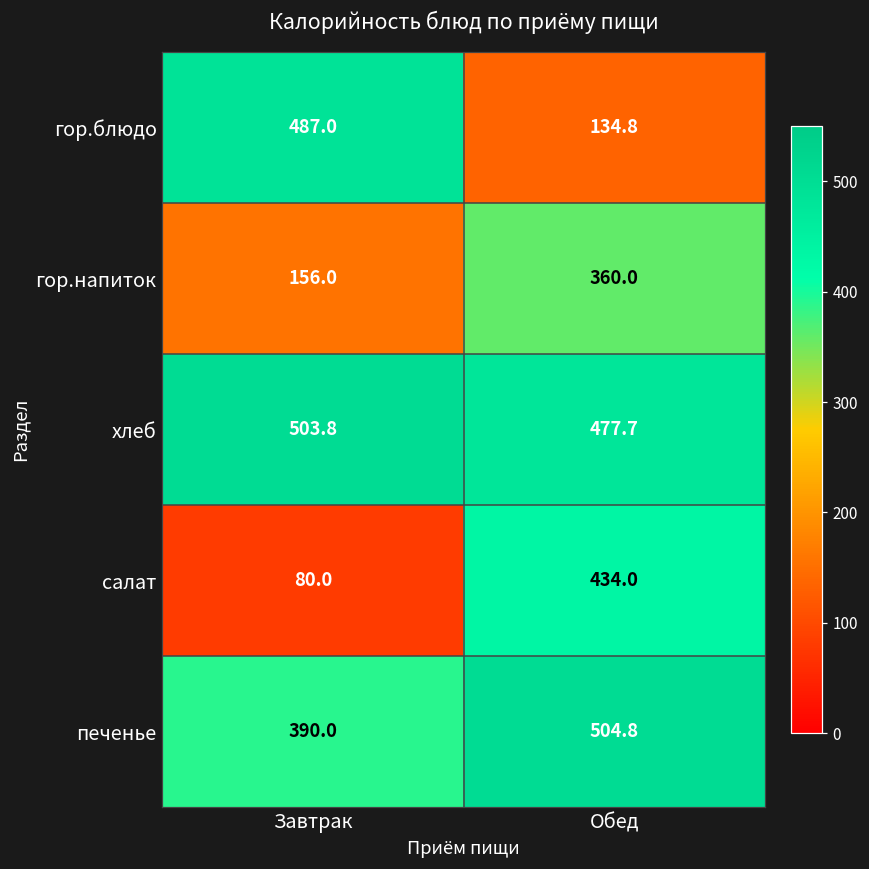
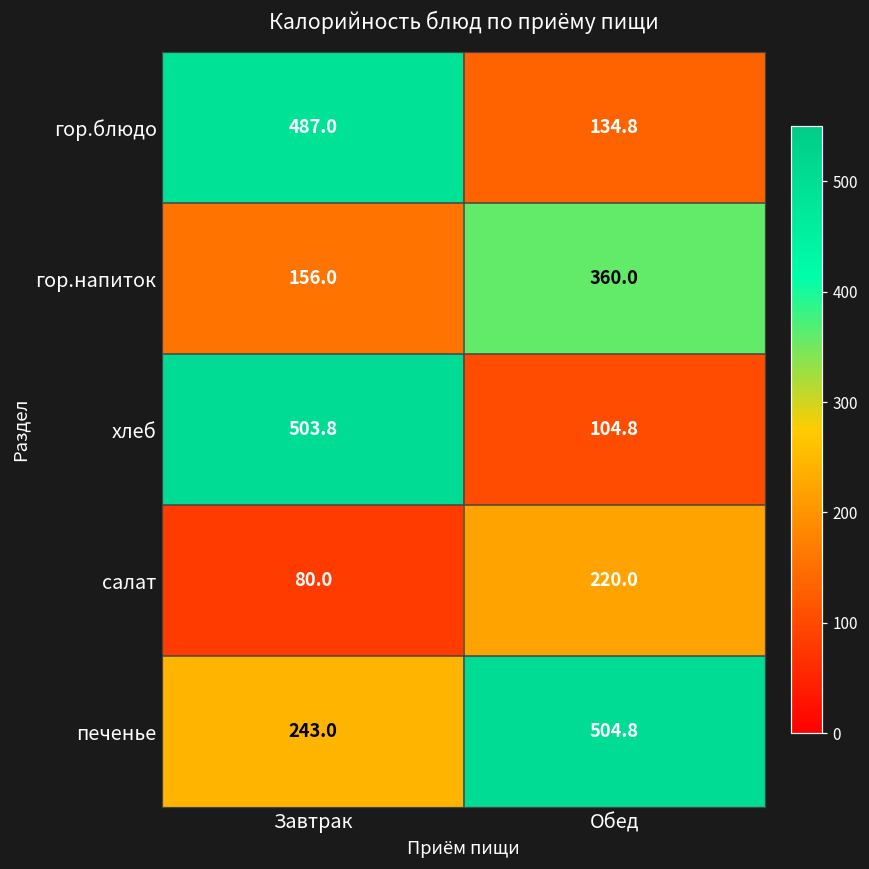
хлеб, Обед: 477.7 -> 104.8
салат, Обед: 434.0 -> 220.0
печенье, Завтрак: 390.0 -> 243.0
